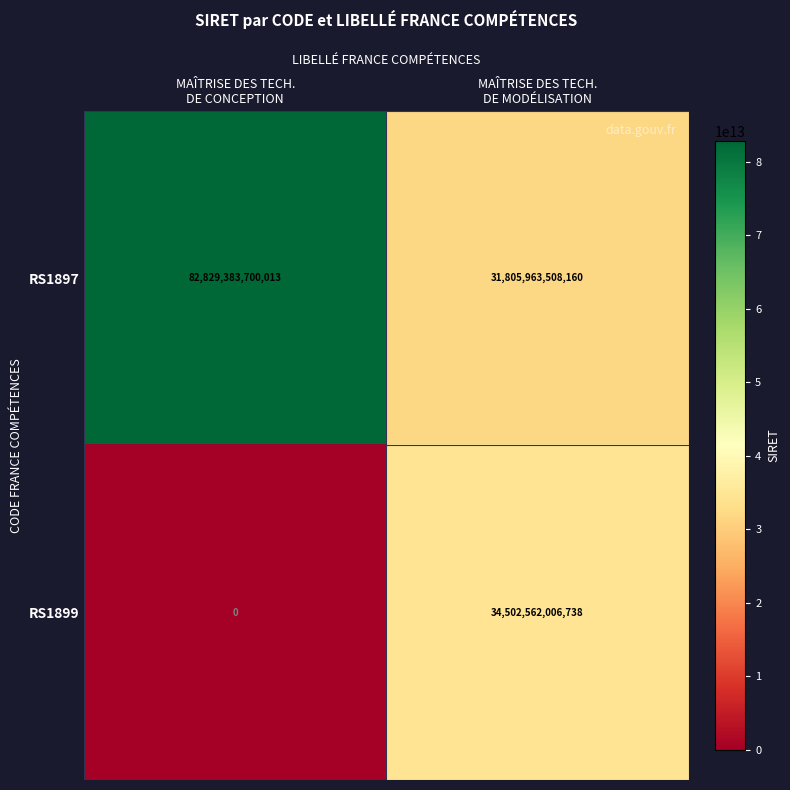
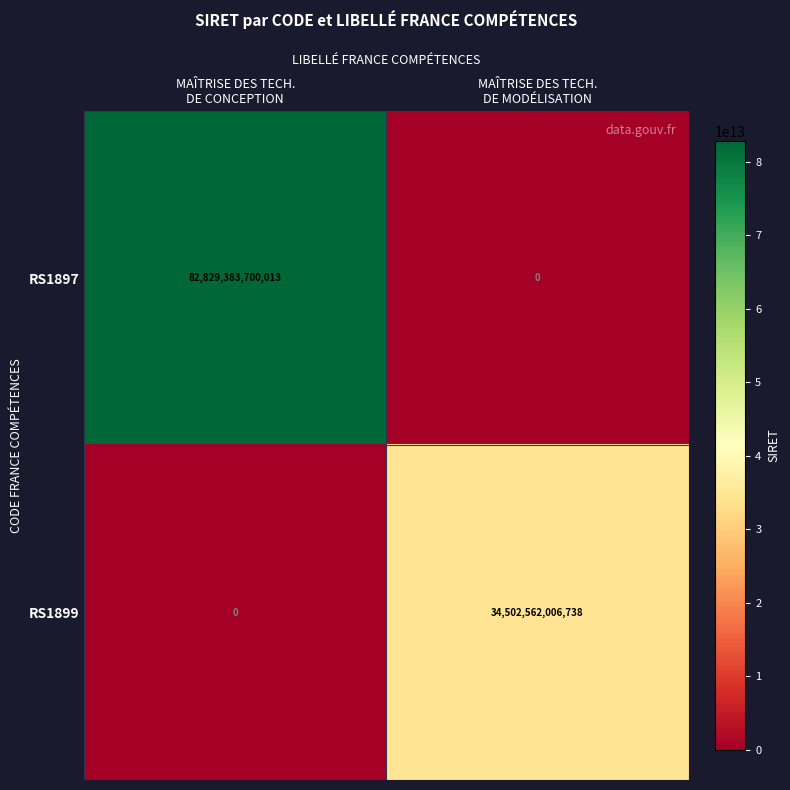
RS1897, MAÎTRISE DES TECH. DE MODÉLISATION: 31,805,963,508,160 -> 0
